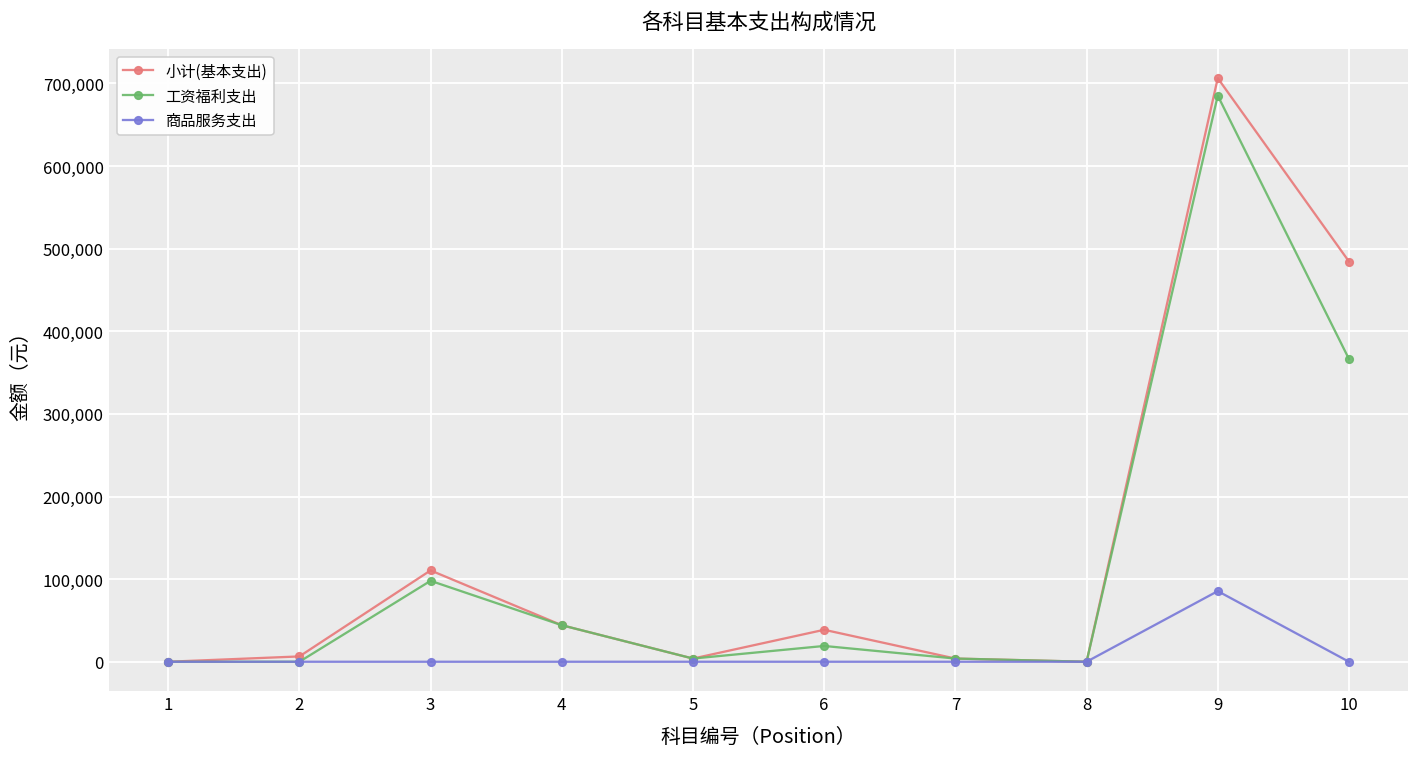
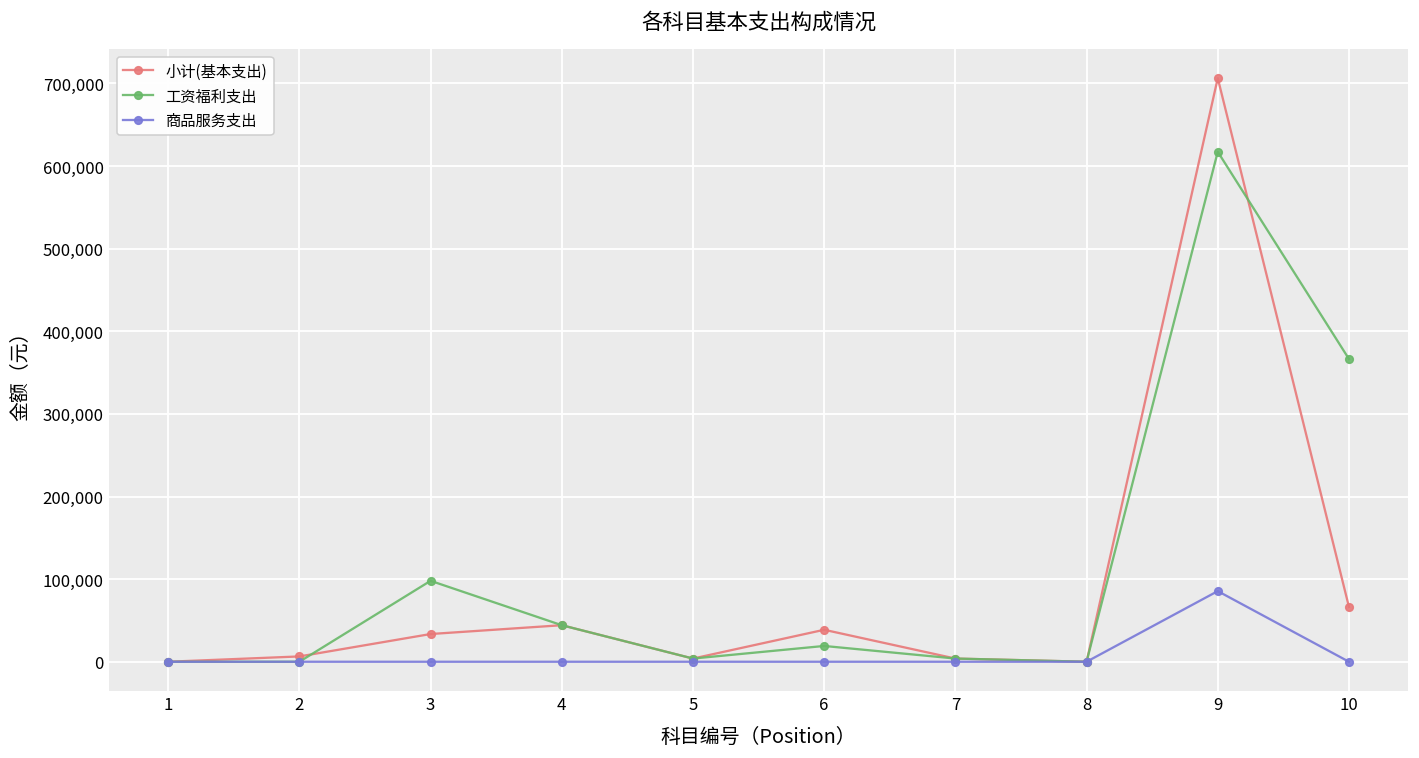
小计(基本支出), 3: 110,000 -> 30,000
工资福利支出, 9: 690,000 -> 620,000
小计(基本支出), 10: 480,000 -> 70,000
